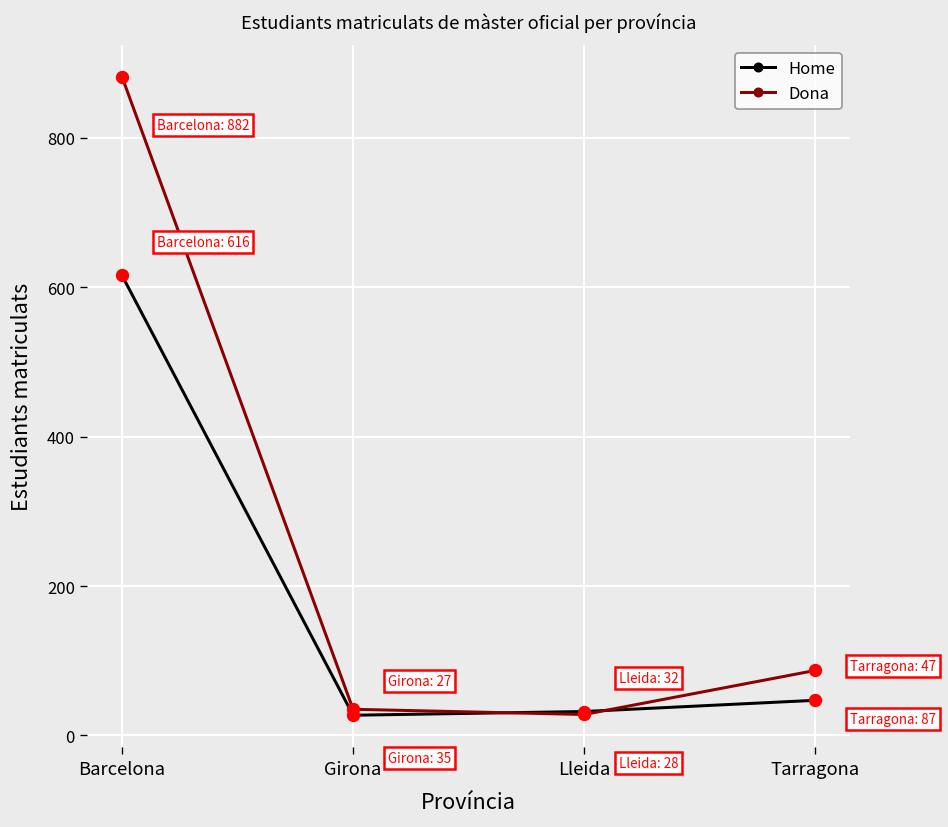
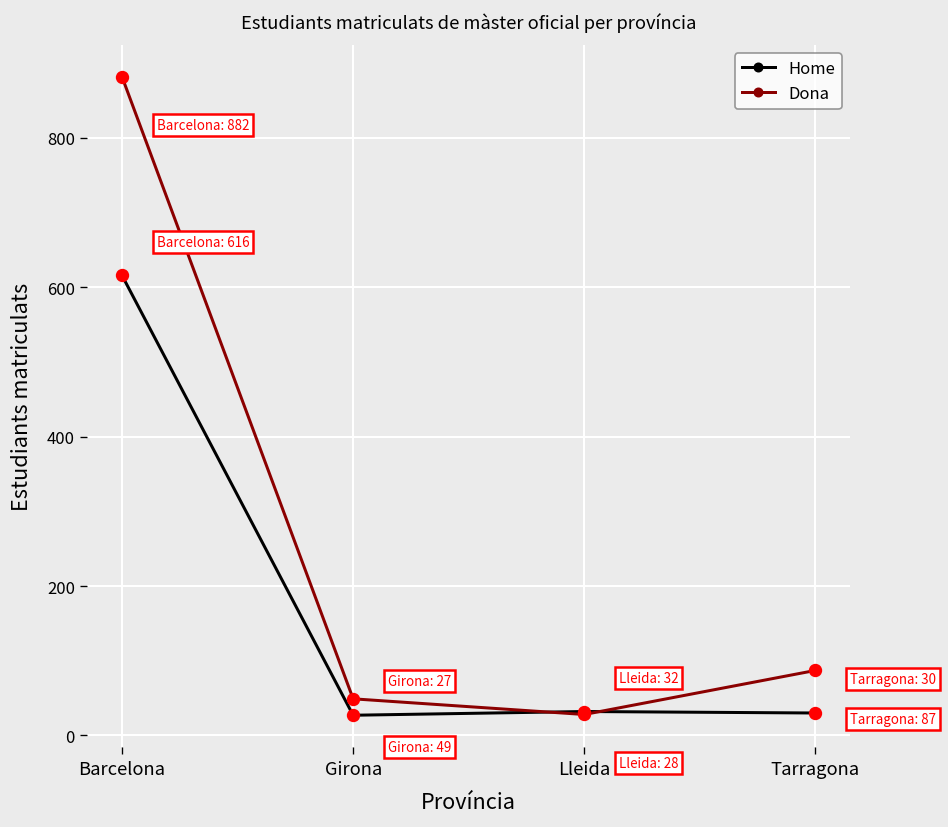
Dona, Girona: 35 -> 49
Home, Tarragona: 47 -> 30
